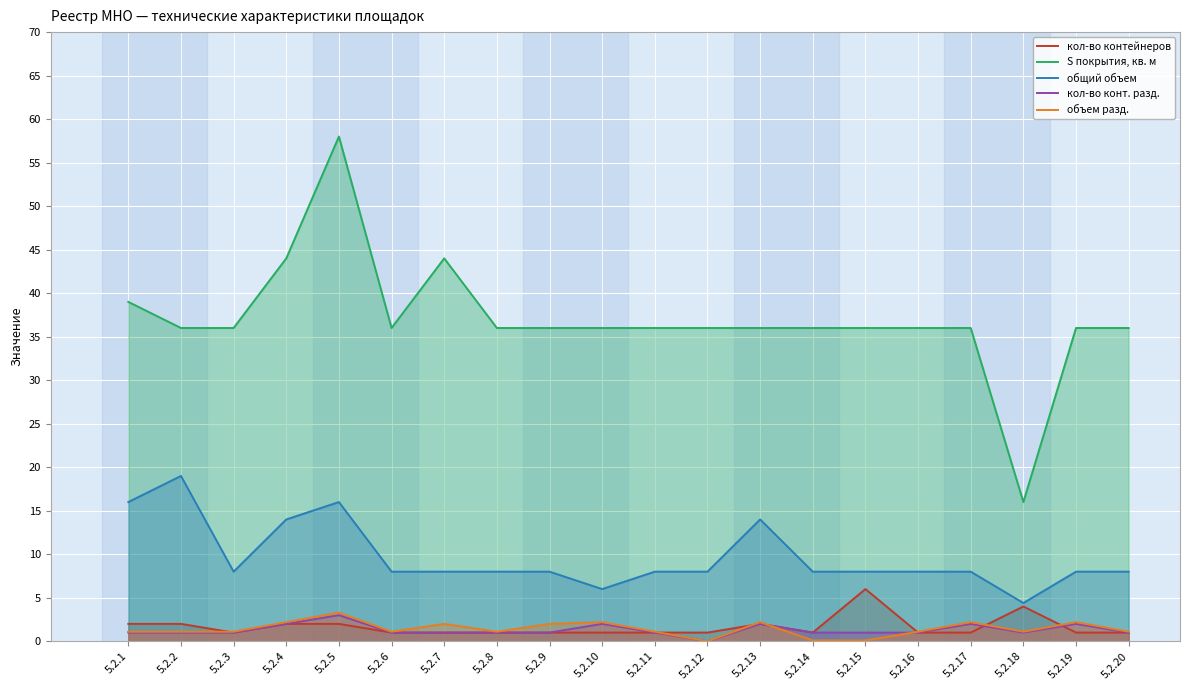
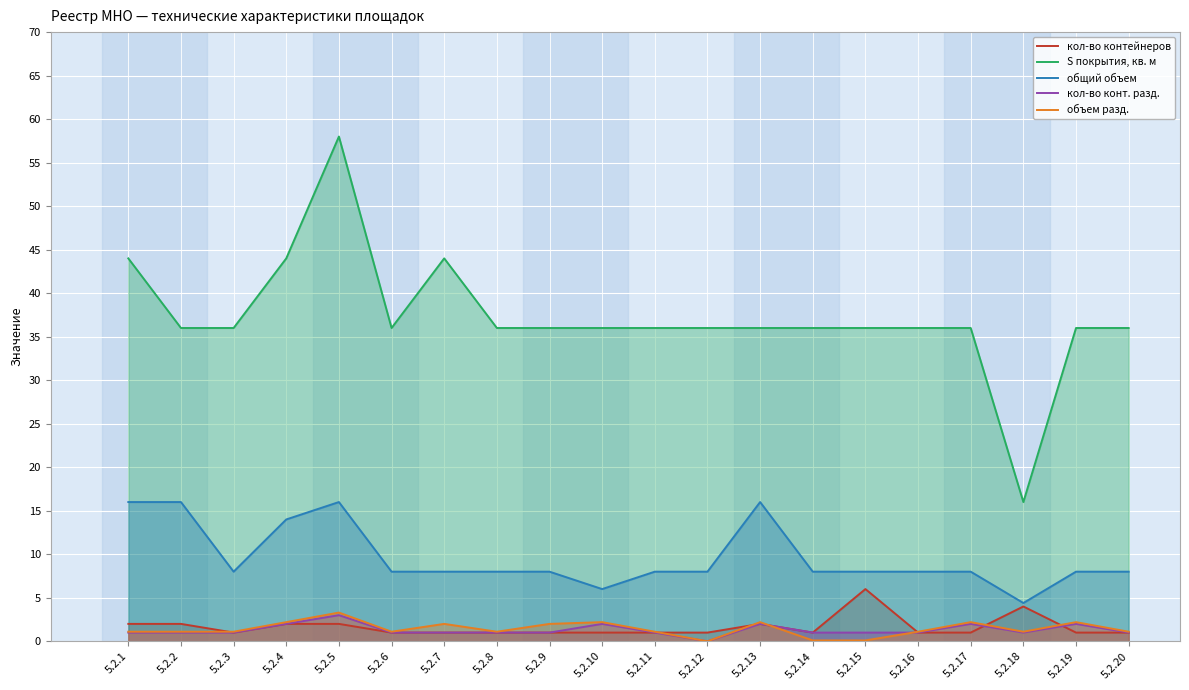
S покрытия, кв. м, 5.2.1: 39 -> 44
общий объем, 5.2.2: 19 -> 16
общий объем, 5.2.13: 14 -> 16
